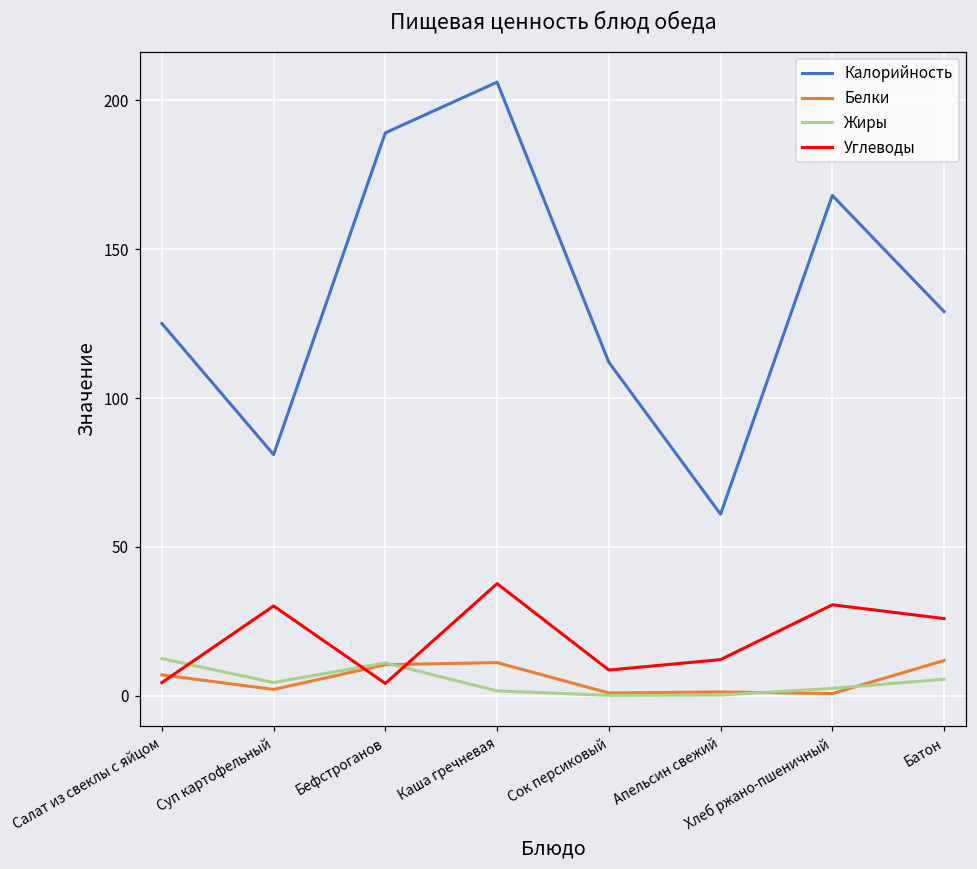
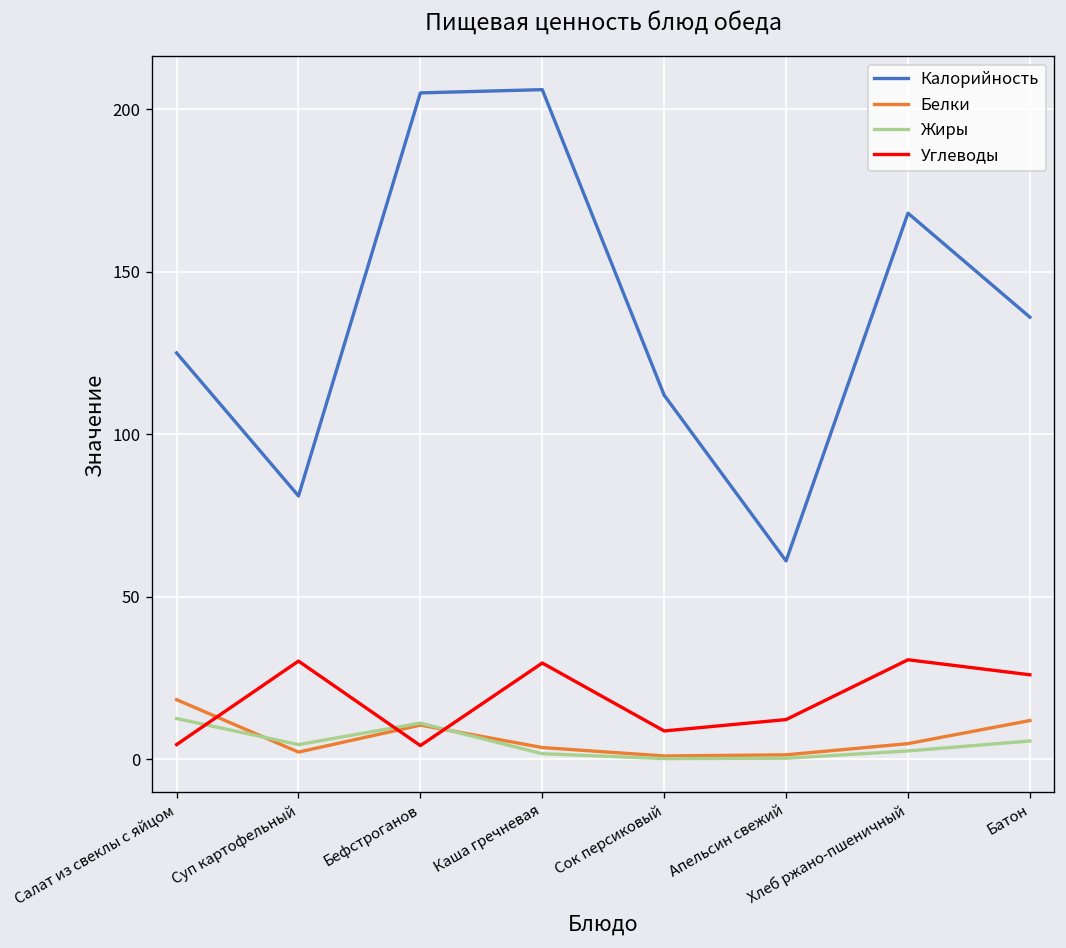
Белки, Салат из свеклы с яйцом: 7 -> 18
Калорийность, Бефстроганов: 189 -> 205
Белки, Каша гречневая: 11 -> 4
Углеводы, Каша гречневая: 38 -> 30
Белки, Хлеб ржано-пшеничный: 1 -> 5
Калорийность, Батон: 129 -> 136
